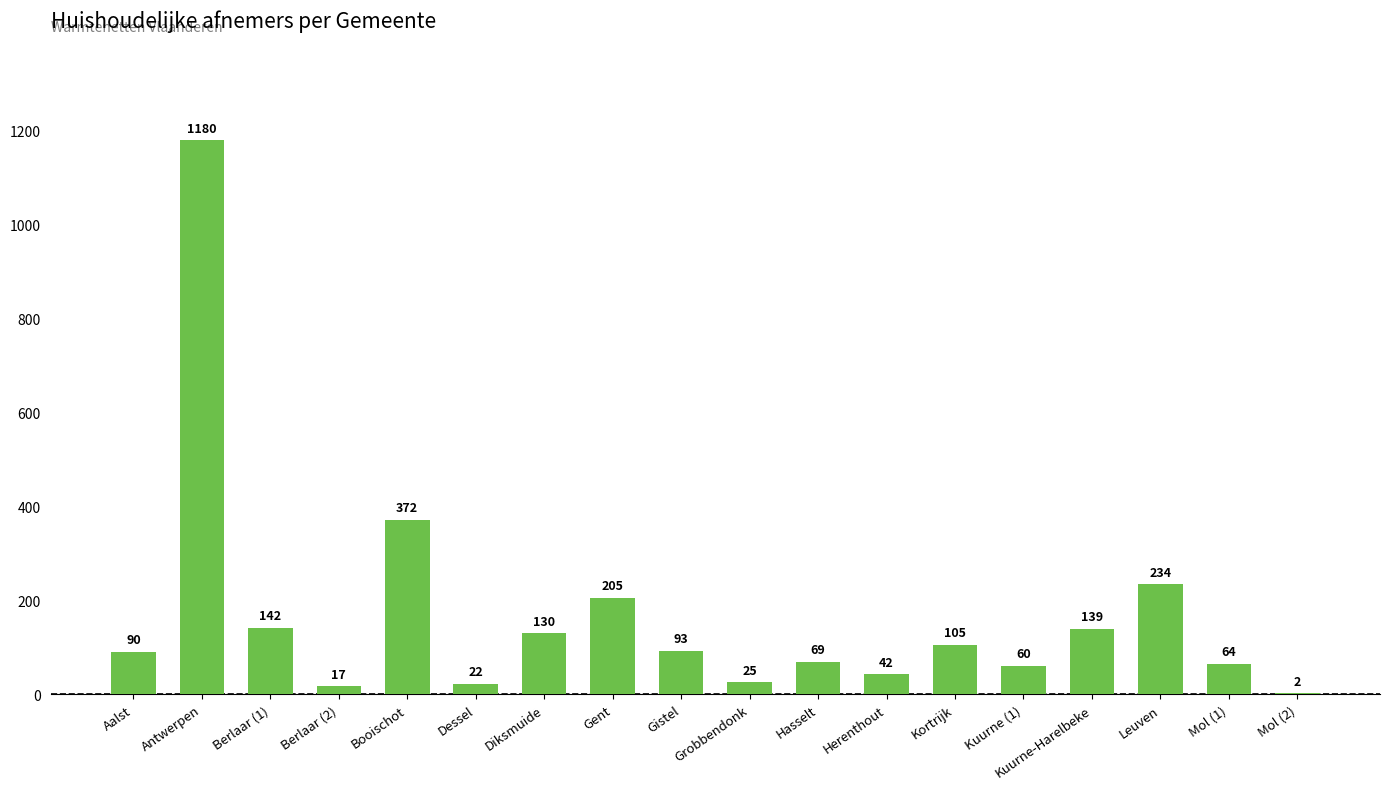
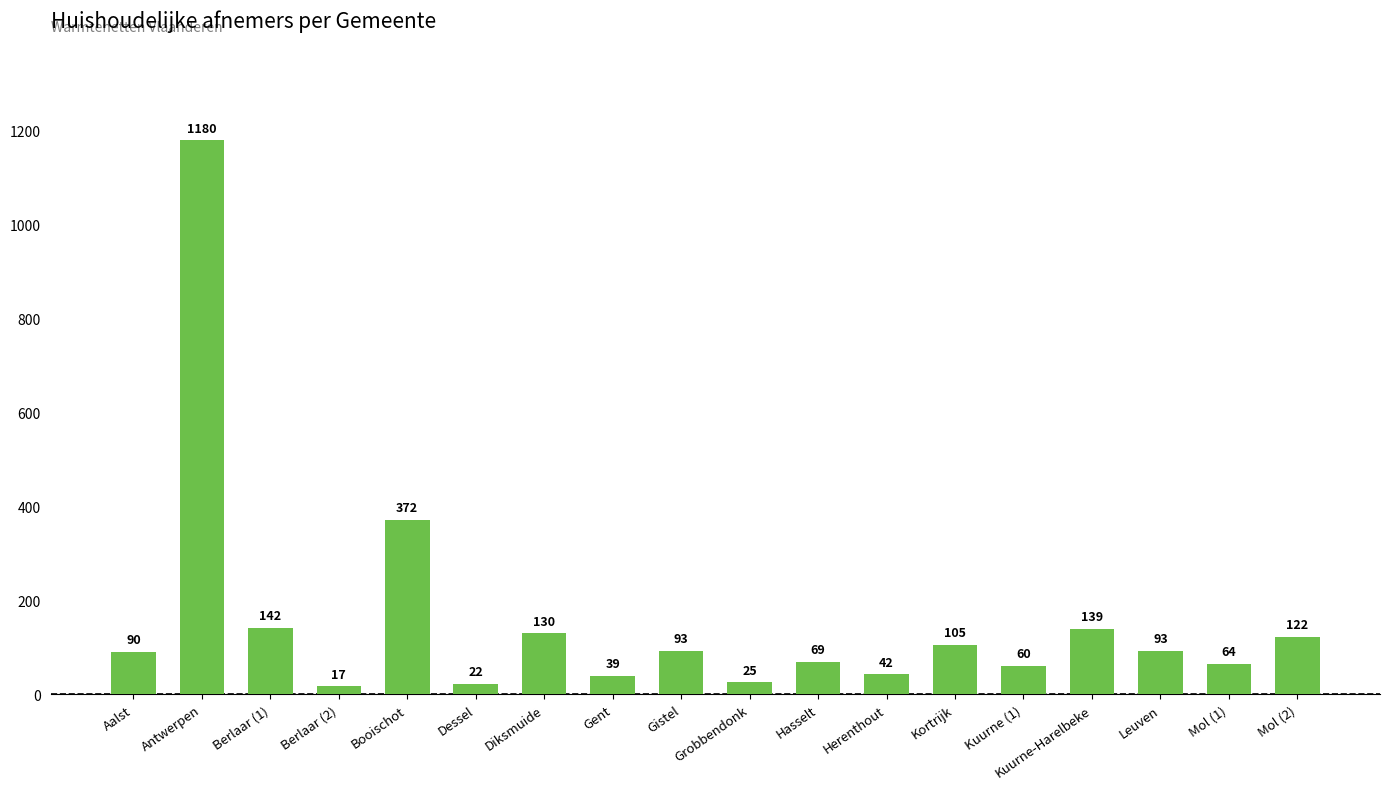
Gent: 205 -> 39
Leuven: 234 -> 93
Mol (2): 2 -> 122
